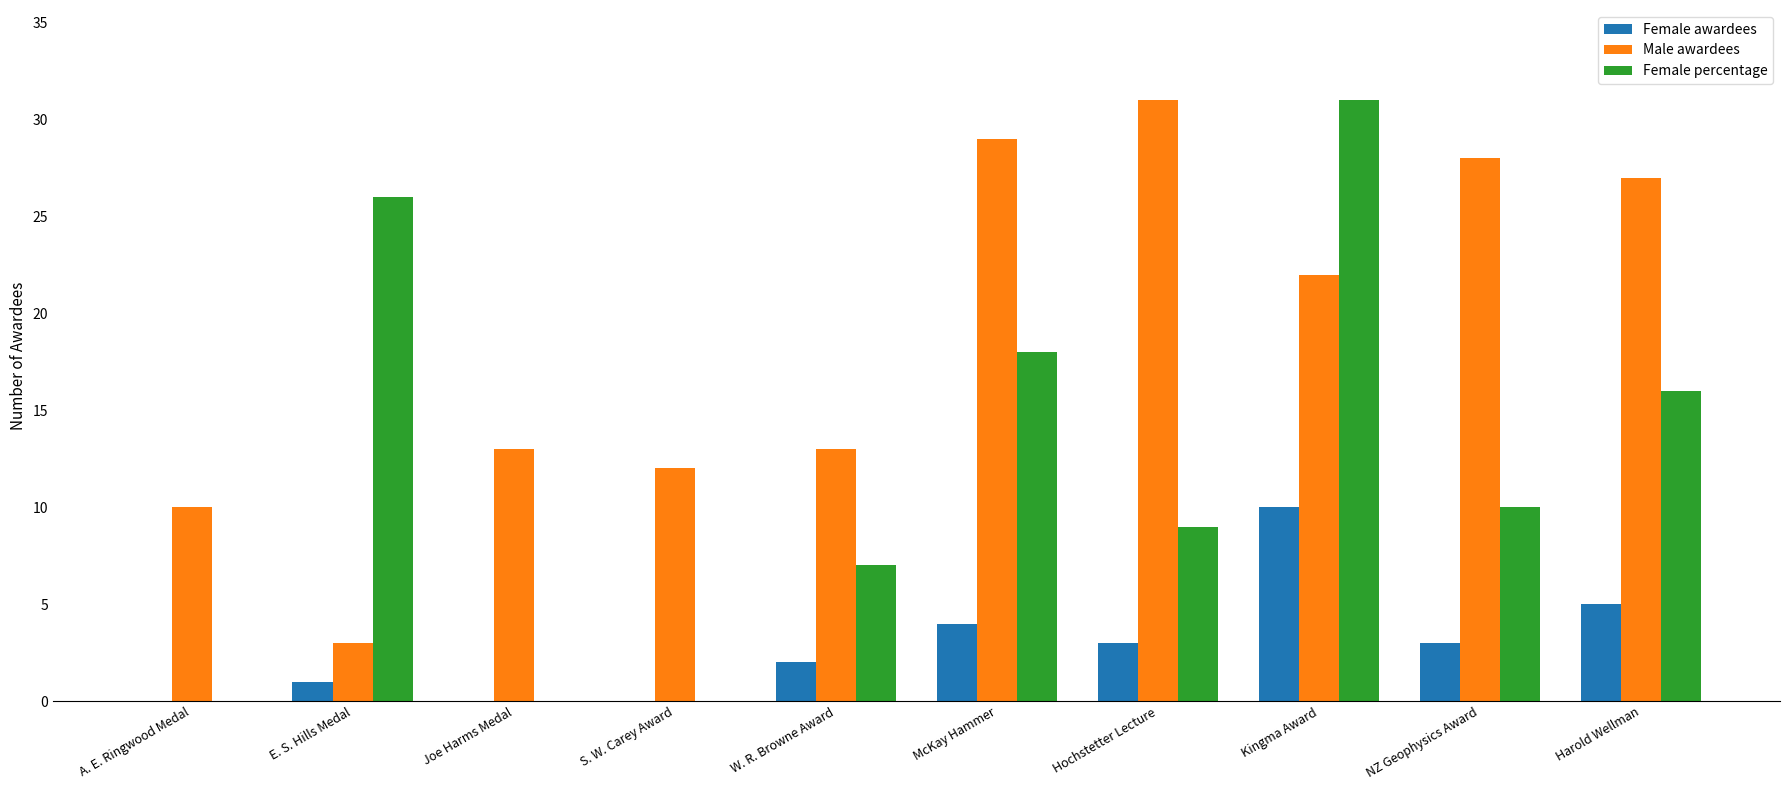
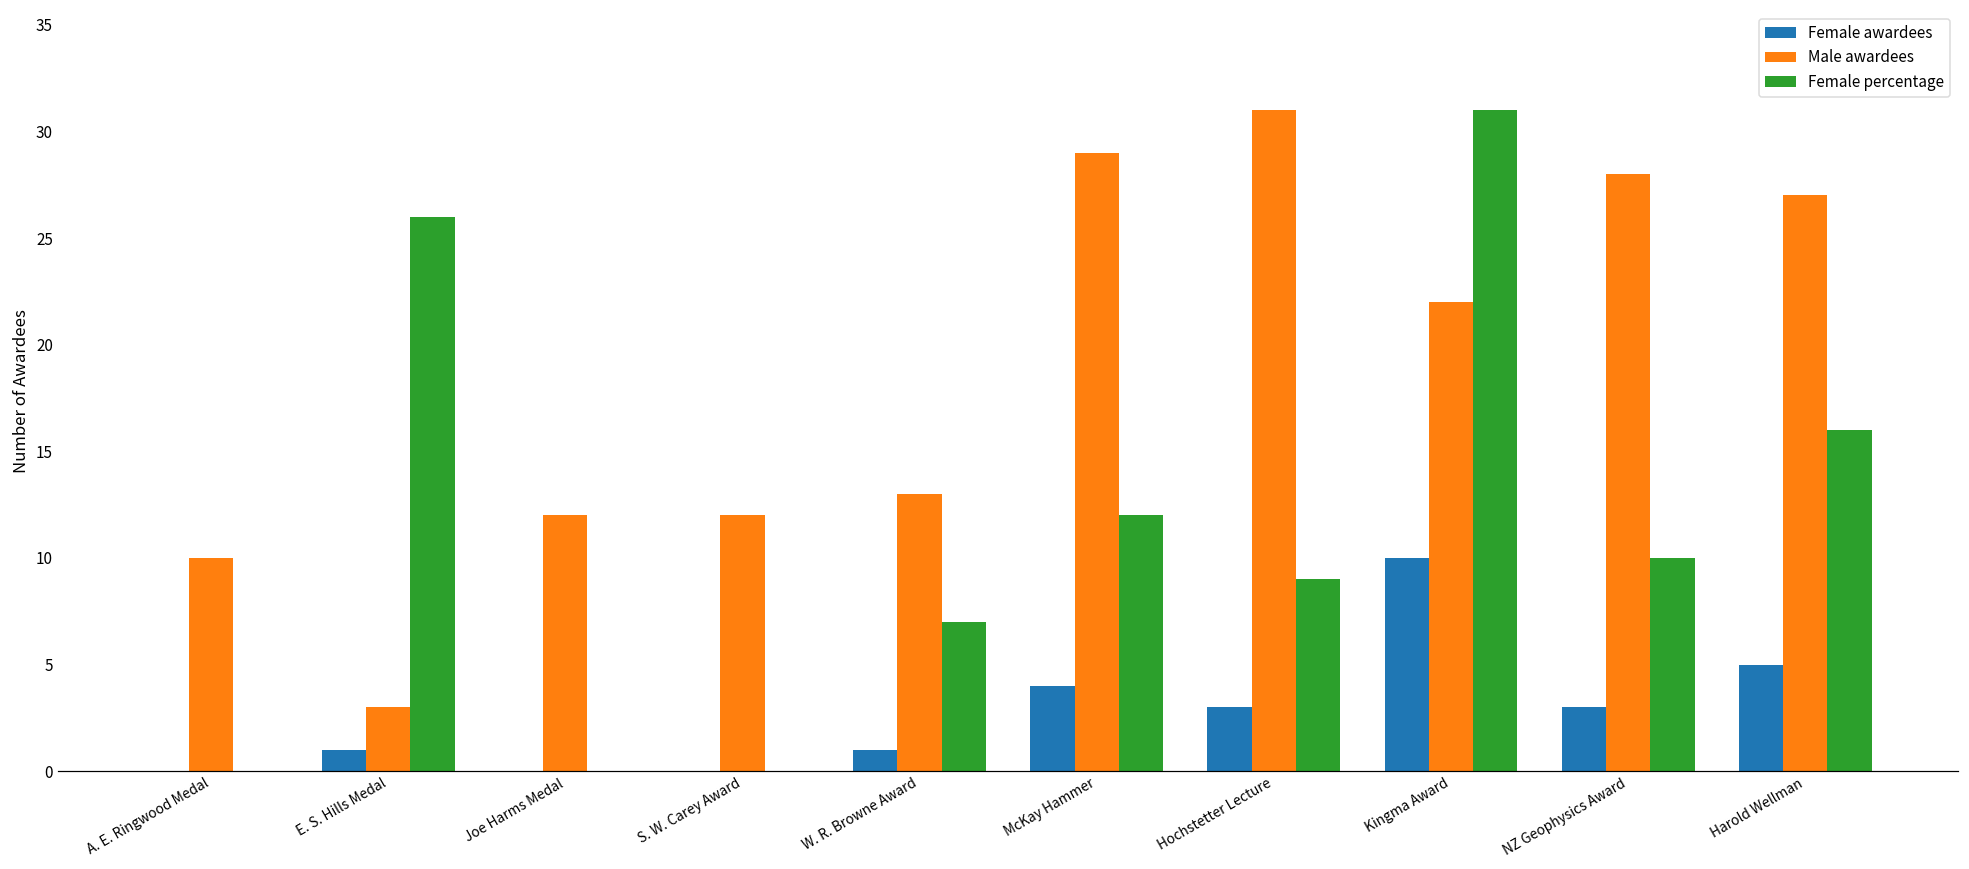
Male awardees, Joe Harms Medal: 13 -> 12
Female awardees, W. R. Browne Award: 2 -> 1
Female percentage, McKay Hammer: 18 -> 12
